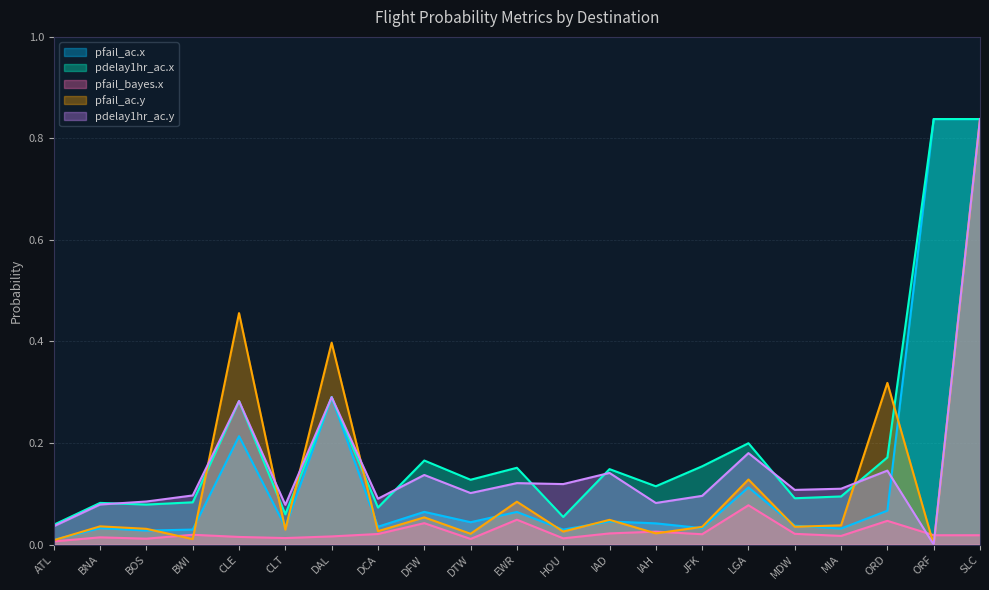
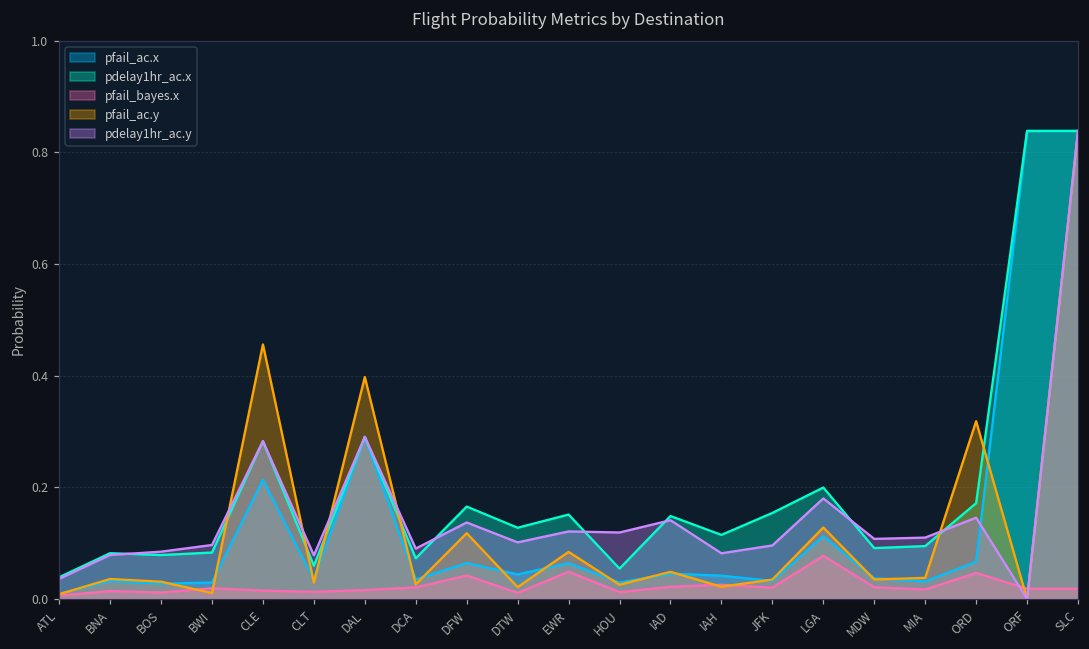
pfail_ac.y, DFW: 0.05 -> 0.12
